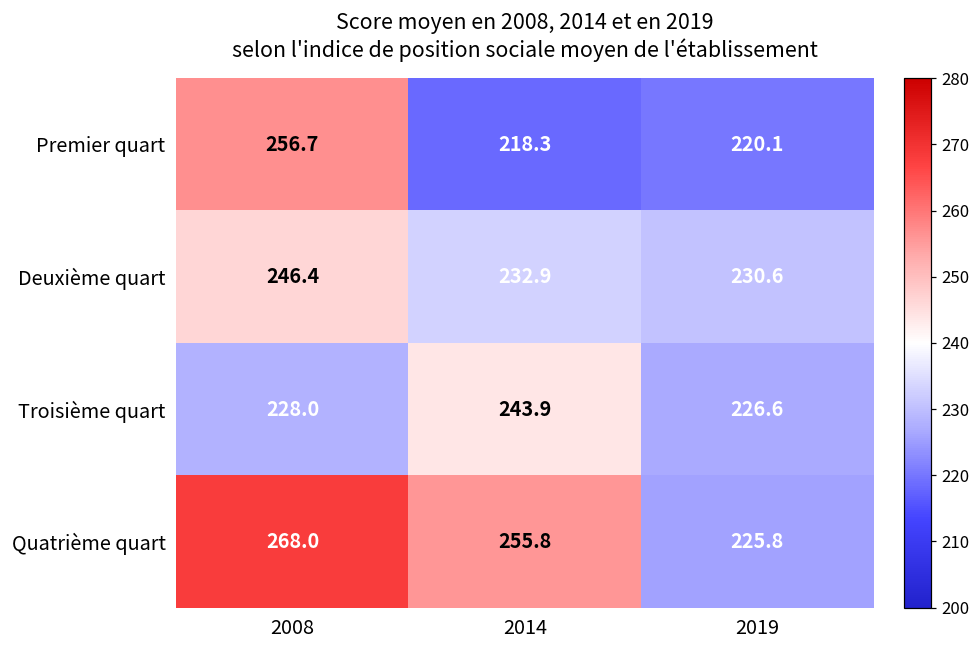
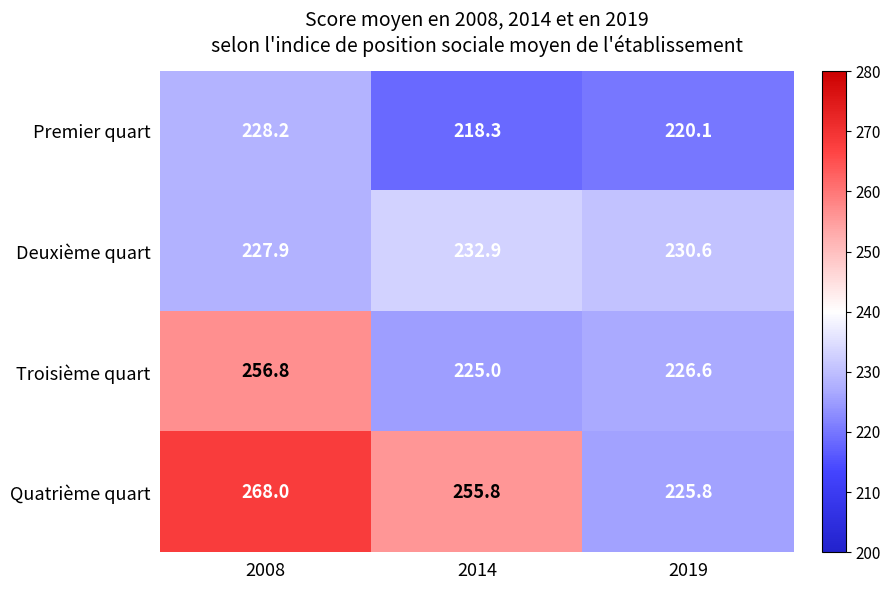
Premier quart, 2008: 256.7 -> 228.2
Deuxième quart, 2008: 246.4 -> 227.9
Troisième quart, 2008: 228.0 -> 256.8
Troisième quart, 2014: 243.9 -> 225.0
